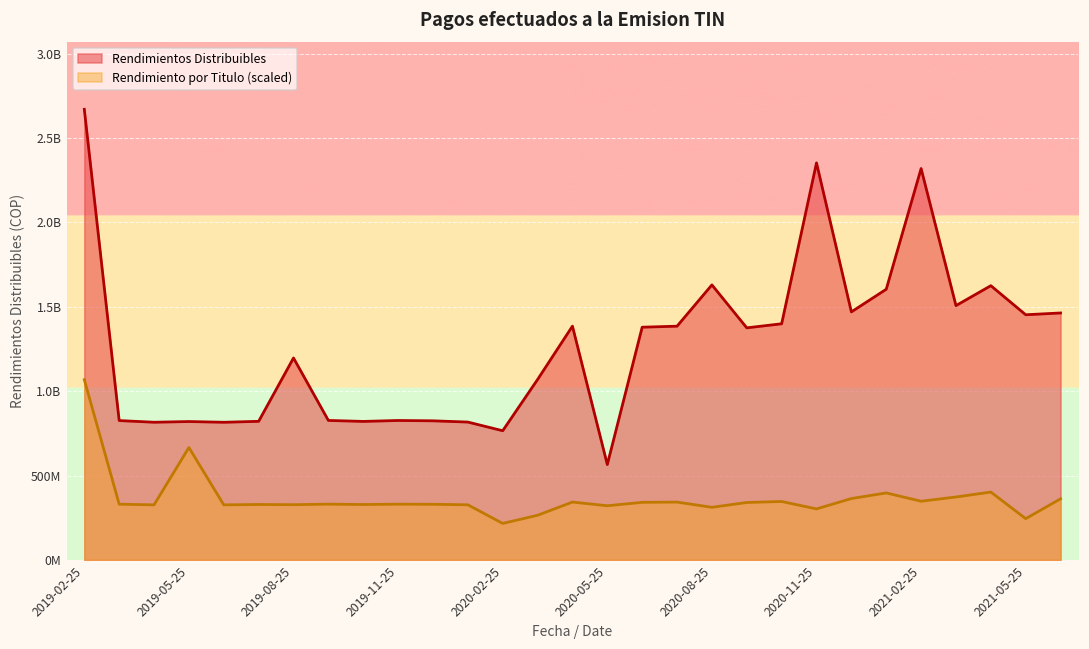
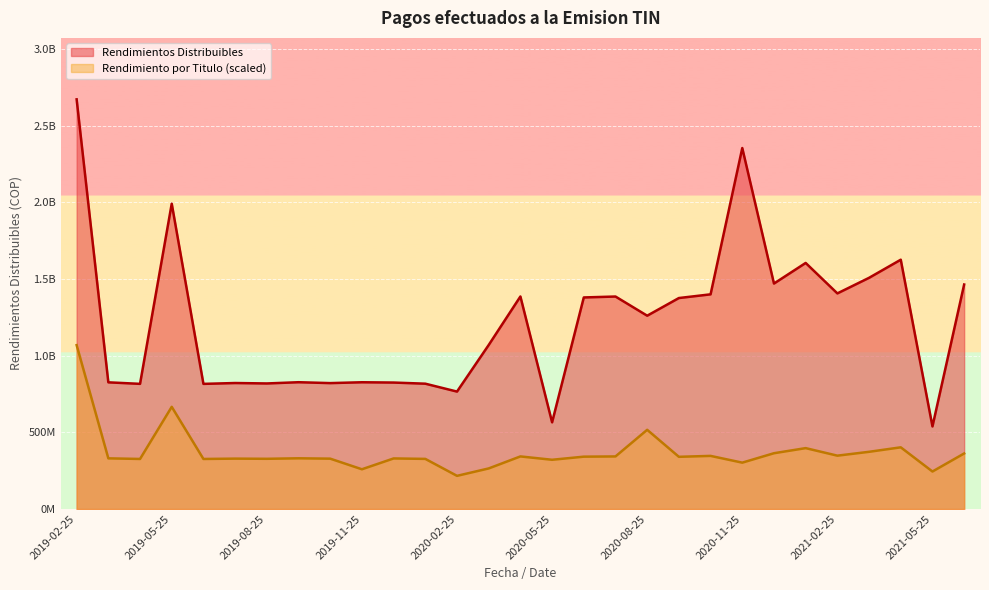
Rendimientos Distribuibles, 2019-05-25: 820000000 -> 1990000000
Rendimientos Distribuibles, 2019-08-25: 1200000000 -> 820000000
Rendimiento por Titulo (scaled), 2019-11-25: 330000000 -> 260000000
Rendimientos Distribuibles, 2020-08-25: 1630000000 -> 1260000000
Rendimiento por Titulo (scaled), 2020-08-25: 310000000 -> 520000000
Rendimientos Distribuibles, 2021-02-25: 2320000000 -> 1410000000
Rendimientos Distribuibles, 2021-05-25: 1450000000 -> 540000000
